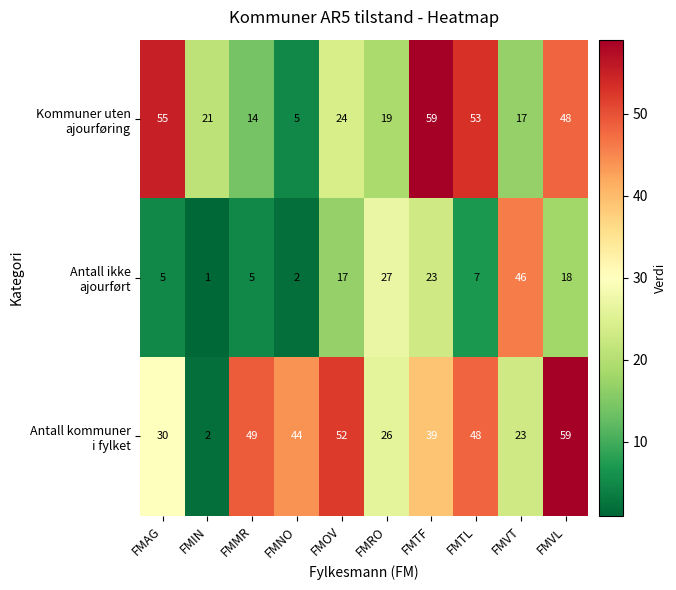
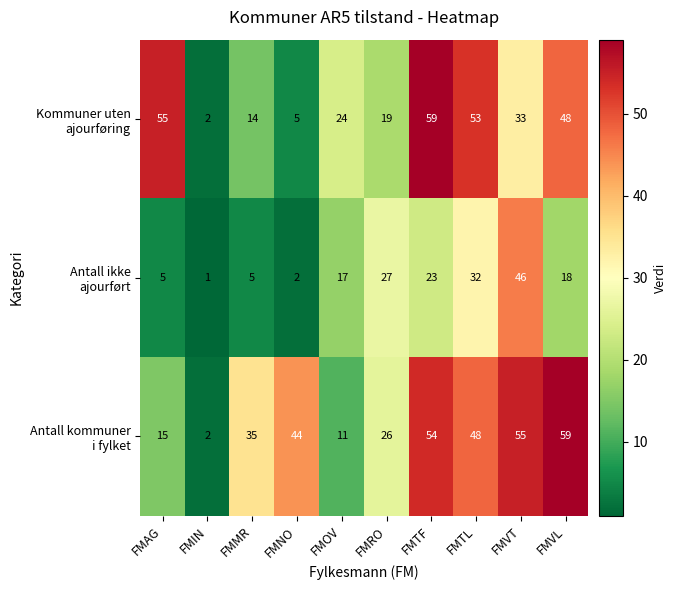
Kommuner uten ajourføring, FMIN: 21 -> 2
Kommuner uten ajourføring, FMVT: 17 -> 33
Antall ikke ajourført, FMTL: 7 -> 32
Antall kommuner i fylket, FMAG: 30 -> 15
Antall kommuner i fylket, FMMR: 49 -> 35
Antall kommuner i fylket, FMOV: 52 -> 11
Antall kommuner i fylket, FMTF: 39 -> 54
Antall kommuner i fylket, FMVT: 23 -> 55
